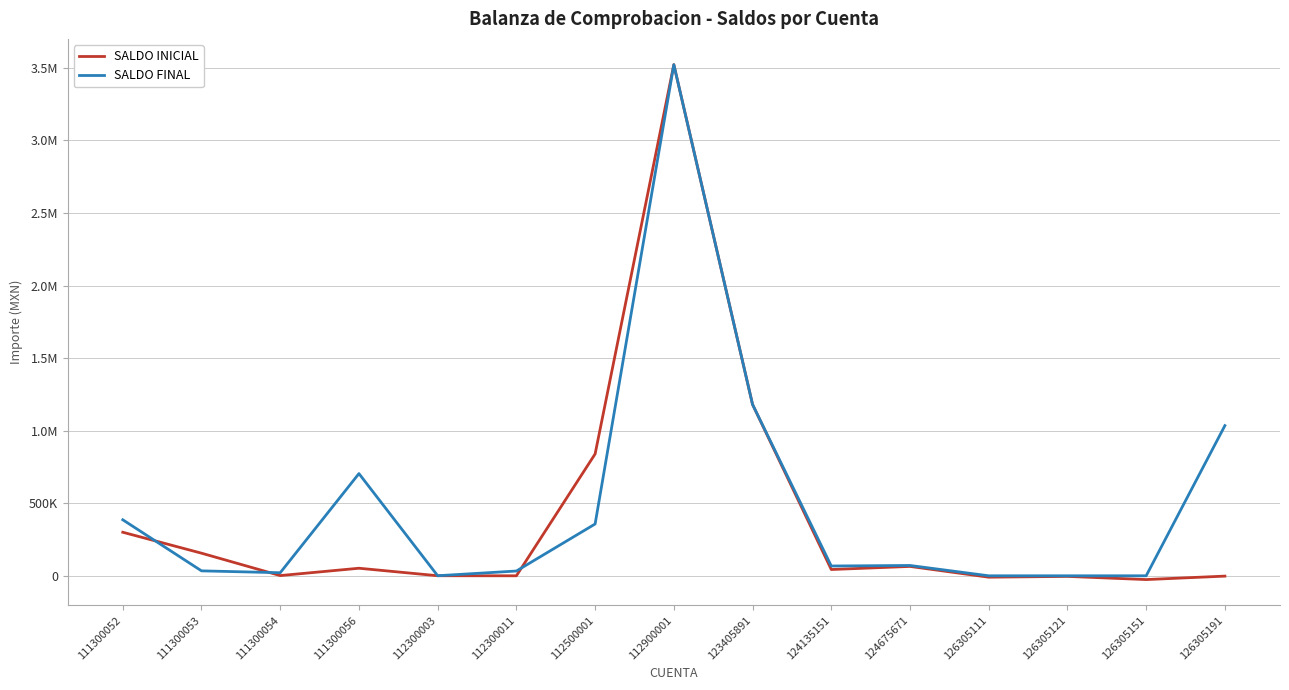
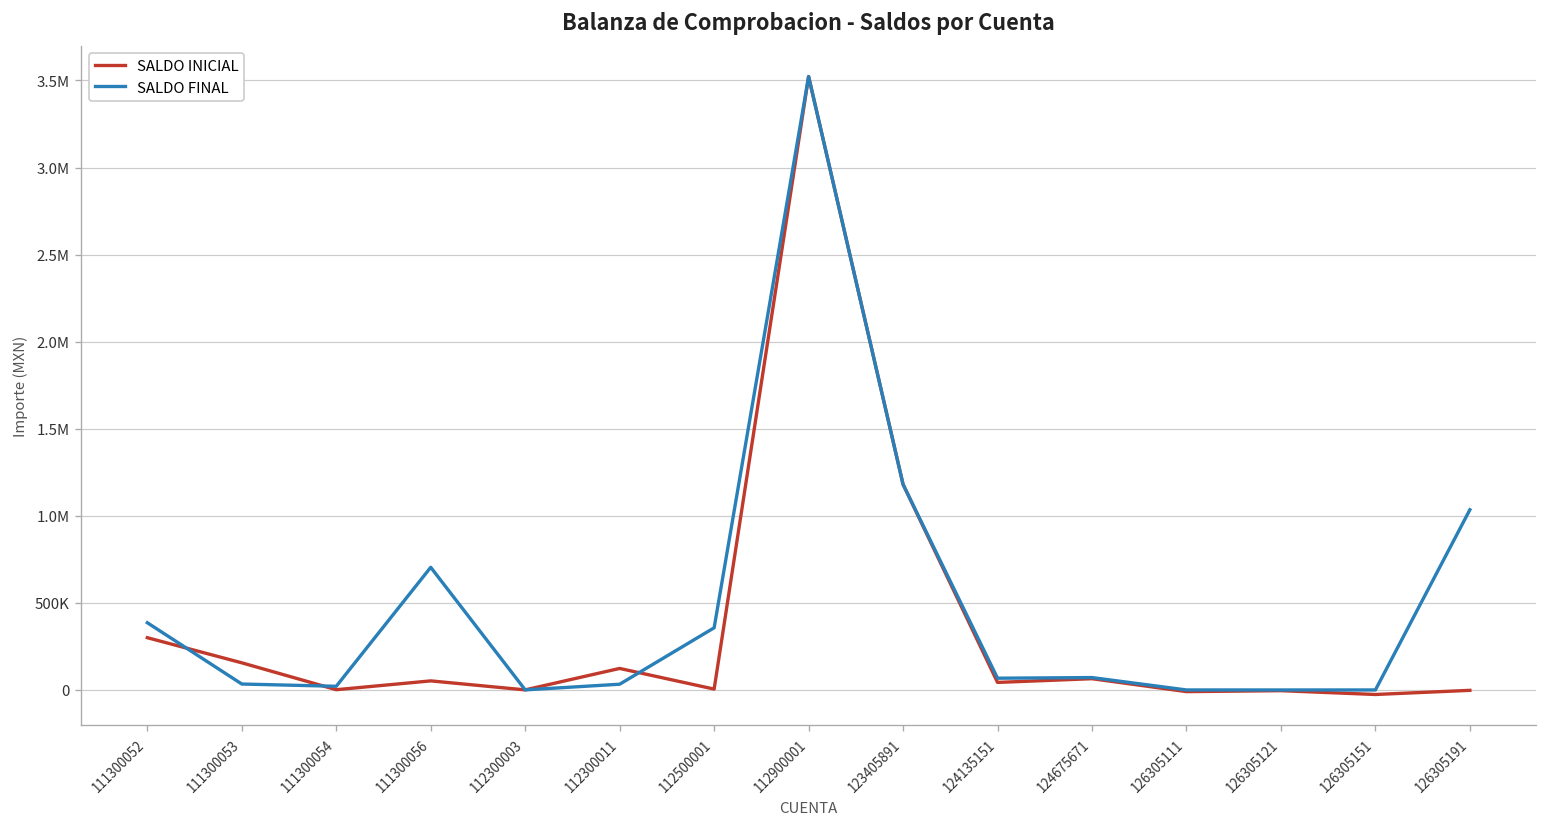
SALDO INICIAL, 112300011: 0 -> 120000
SALDO INICIAL, 112500001: 840000 -> 10000
